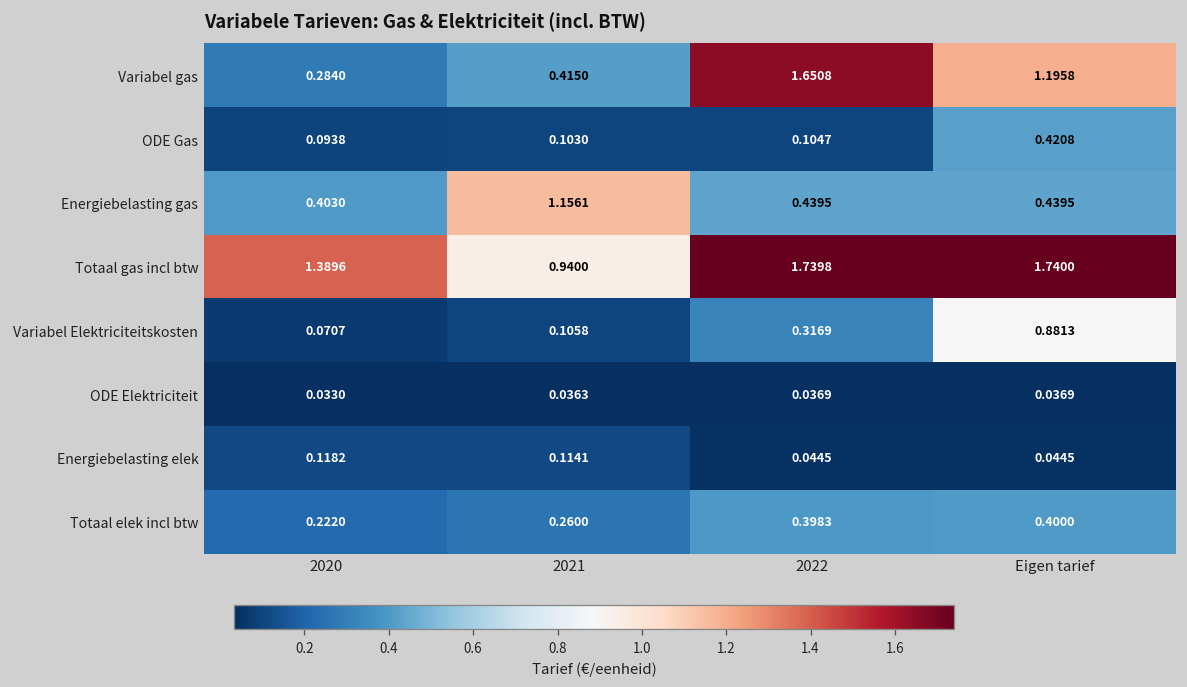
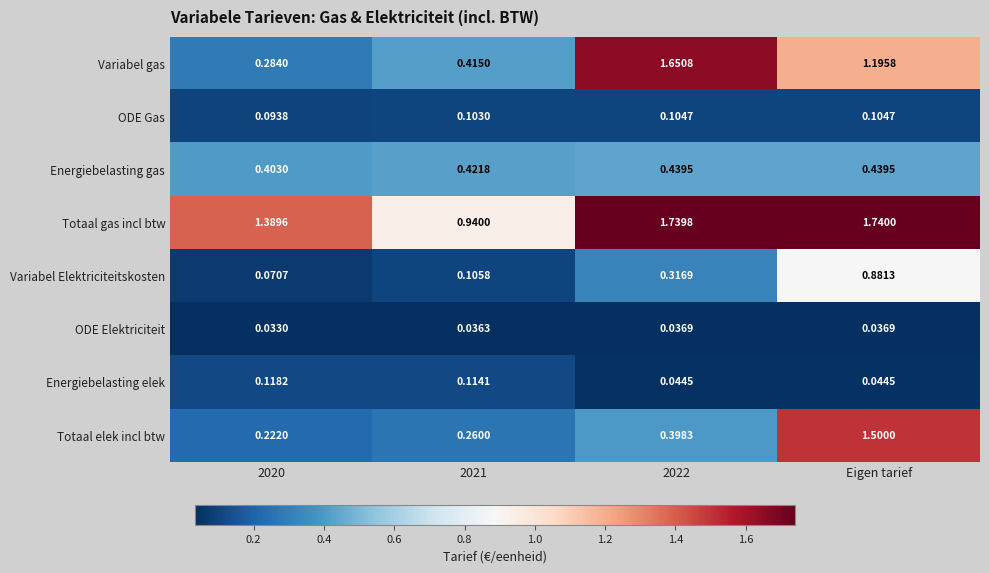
ODE Gas, Eigen tarief: 0.4208 -> 0.1047
Energiebelasting gas, 2021: 1.1561 -> 0.4218
Totaal elek incl btw, Eigen tarief: 0.4000 -> 1.5000
